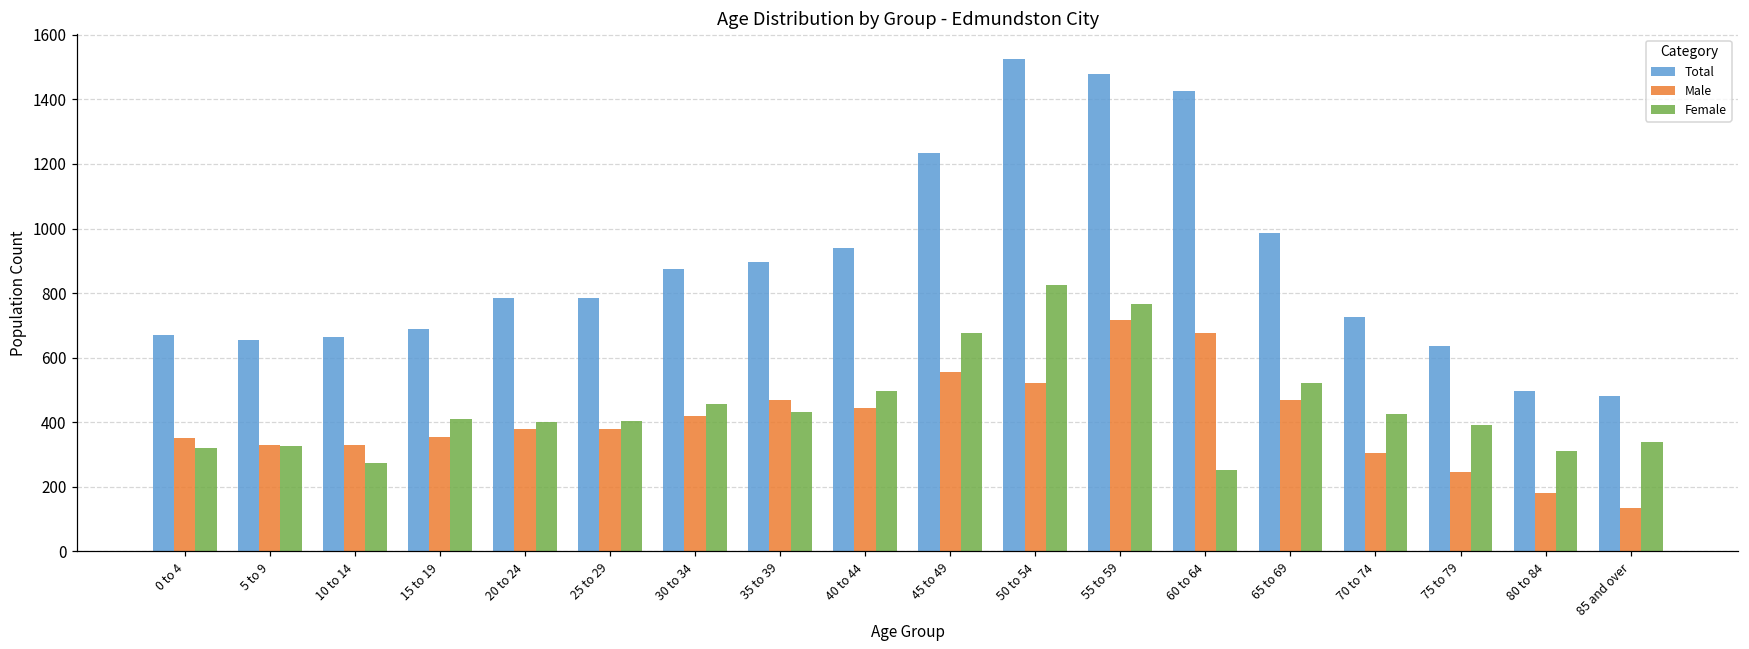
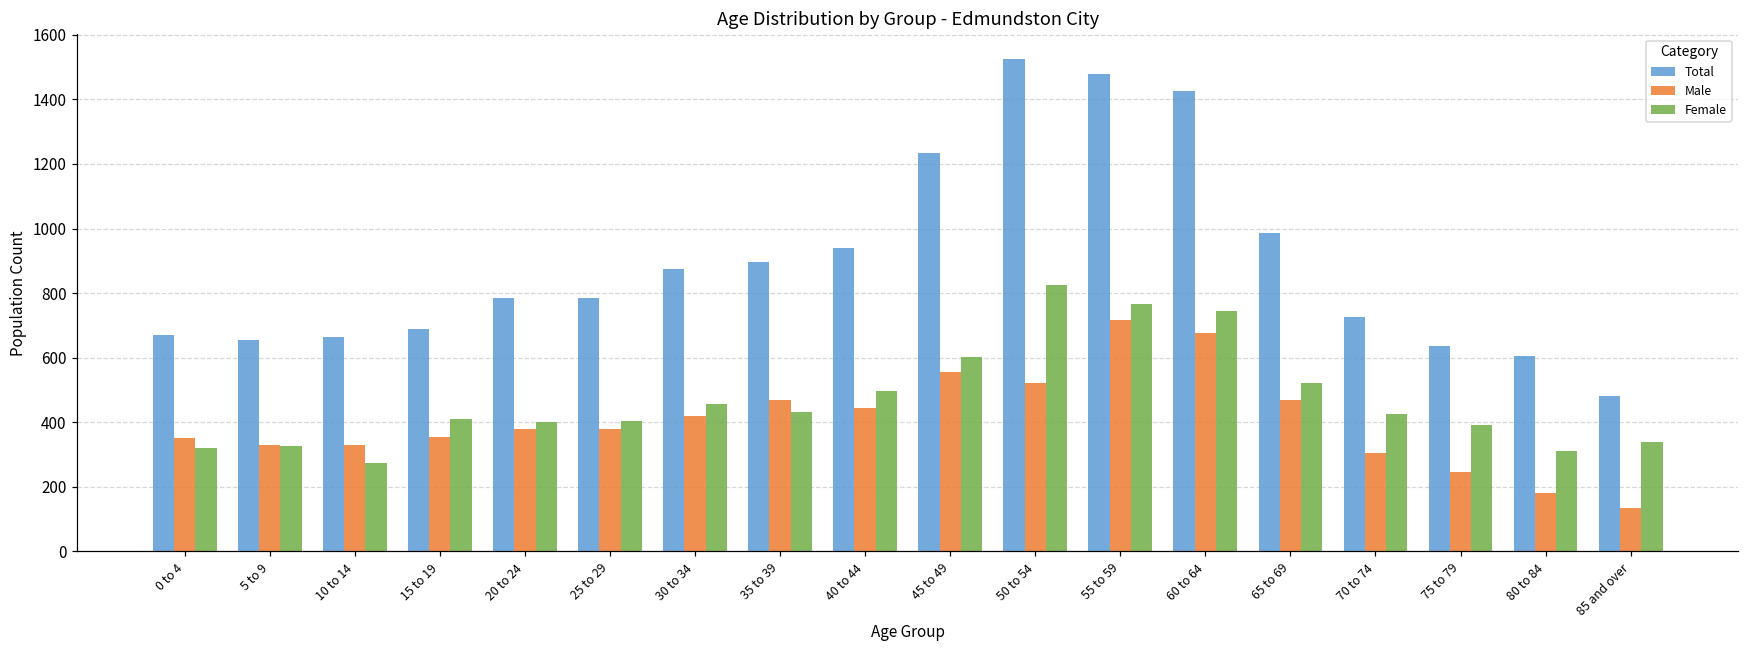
Female, 45 to 49: 680 -> 600
Female, 60 to 64: 250 -> 750
Total, 80 to 84: 500 -> 610
